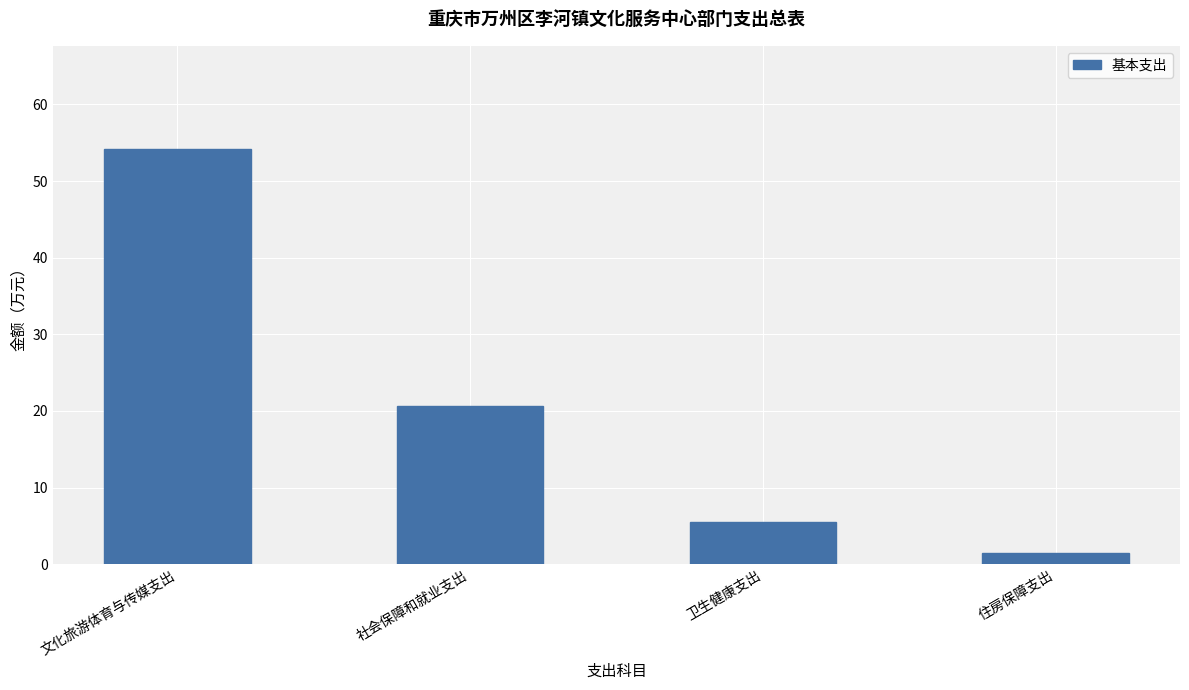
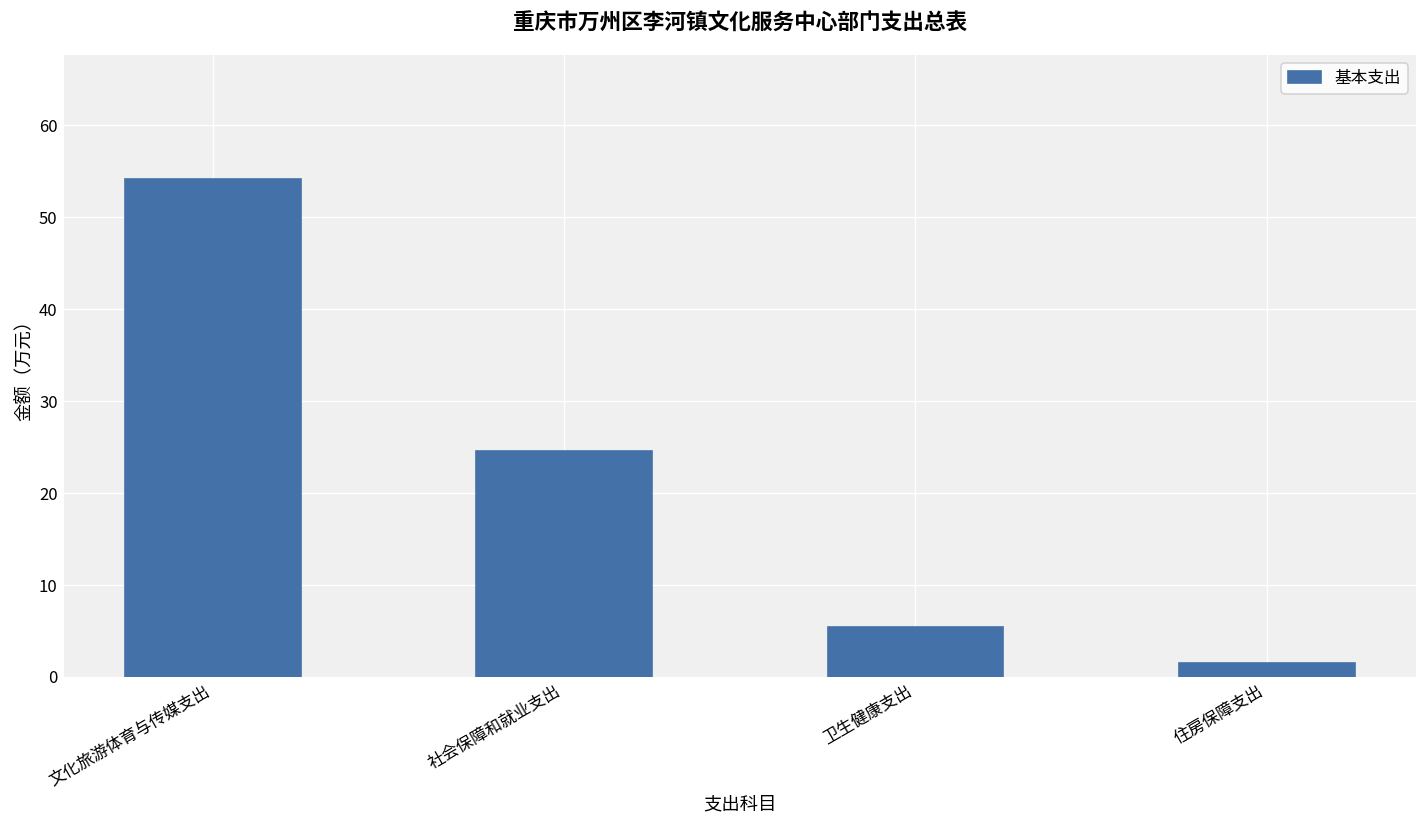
社会保障和就业支出: 21 -> 25
